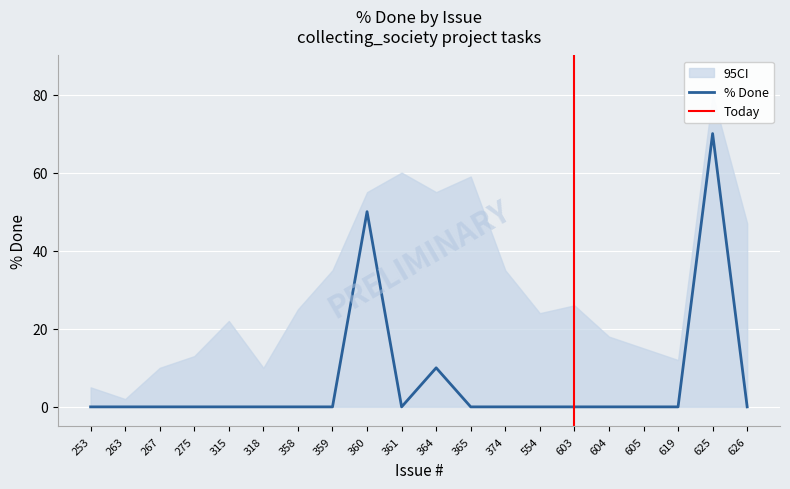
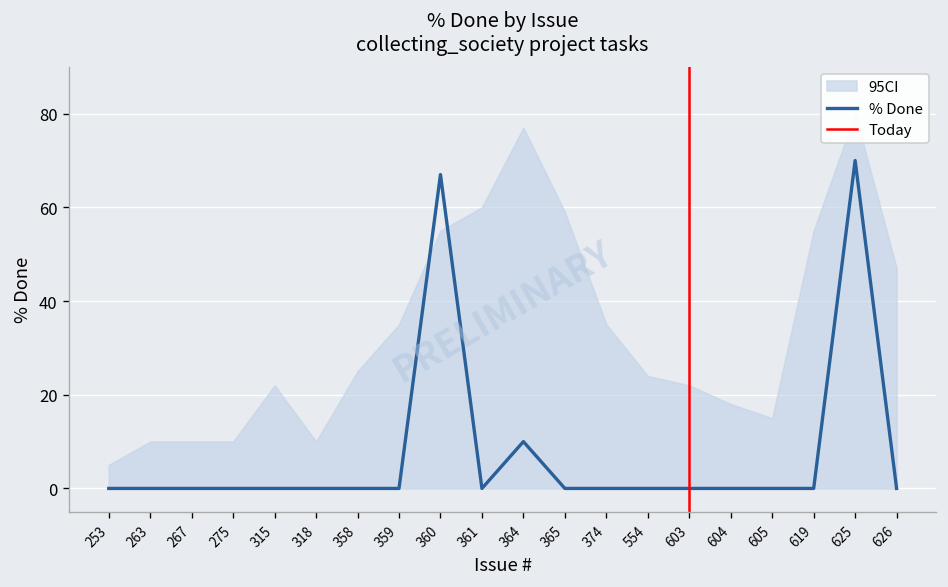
95CI, 263: 2 -> 10
95CI, 275: 13 -> 10
% Done, 360: 50 -> 67
95CI, 364: 55 -> 77
95CI, 603: 26 -> 22
95CI, 619: 12 -> 55
